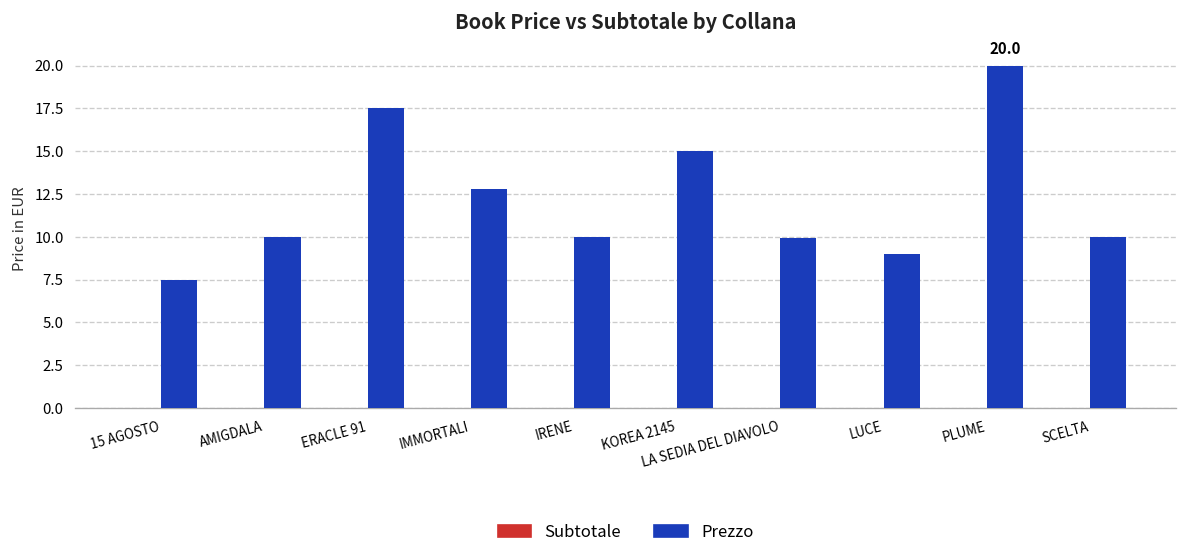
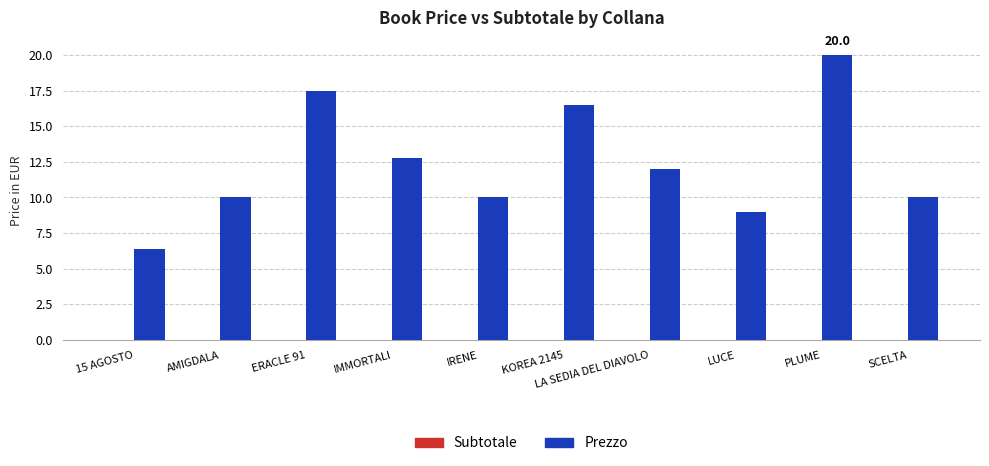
Prezzo, 15 AGOSTO: 7.5 -> 6.4
Prezzo, KOREA 2145: 15.0 -> 16.5
Prezzo, LA SEDIA DEL DIAVOLO: 9.9 -> 12.0
